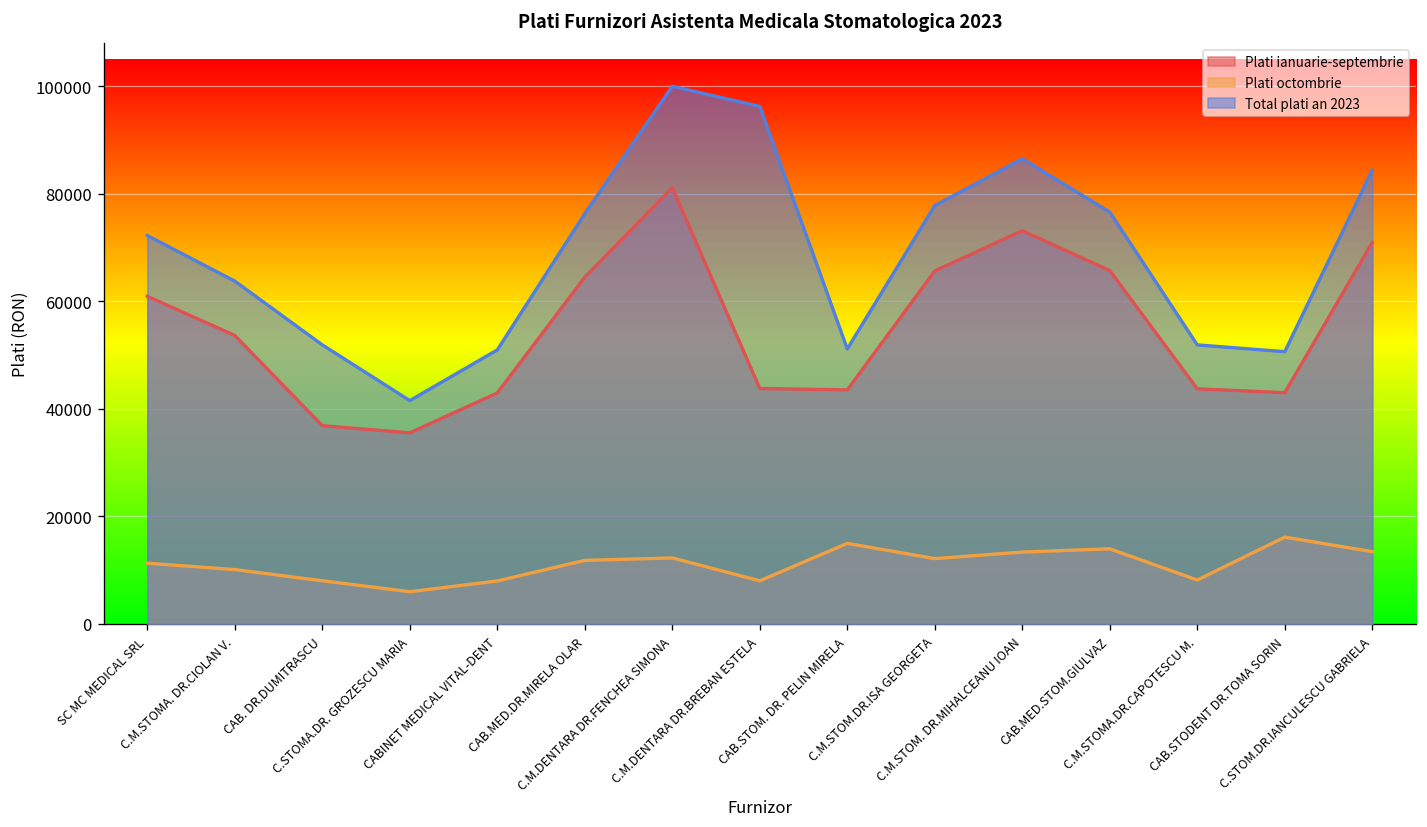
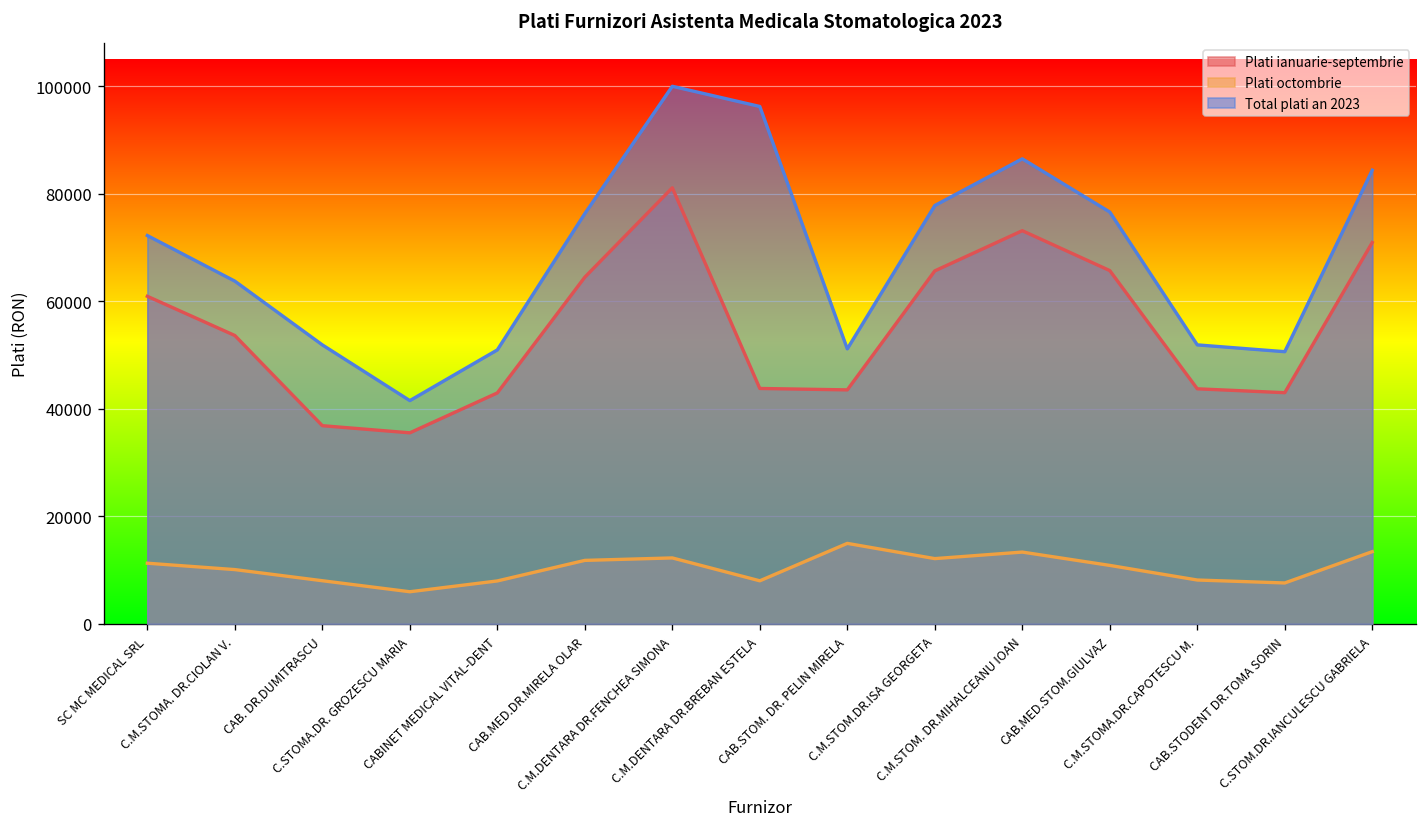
Plati octombrie, CAB.MED.STOM.GIULVAZ: 14000 -> 11000
Plati octombrie, CAB.STODENT DR.TOMA SORIN: 16000 -> 8000
